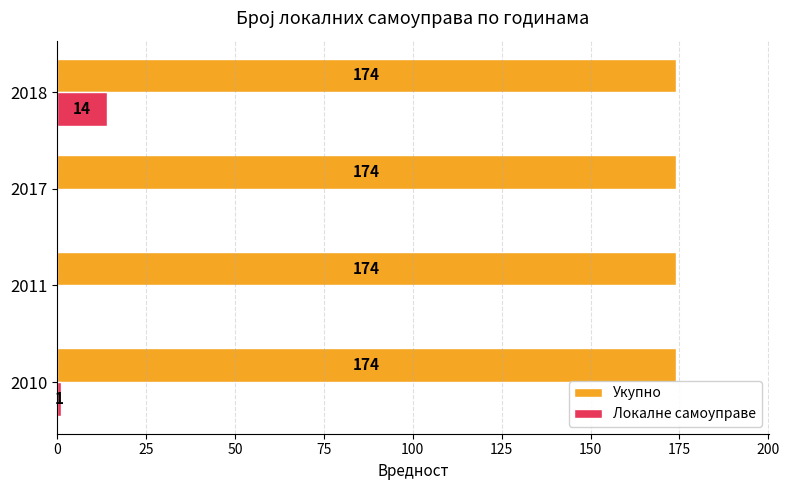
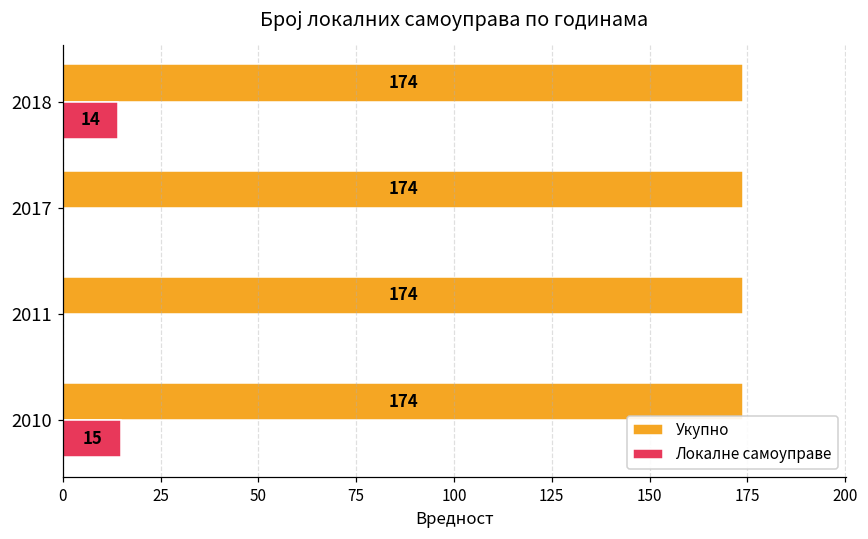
Локалне самоуправе, 2010: 1 -> 15
